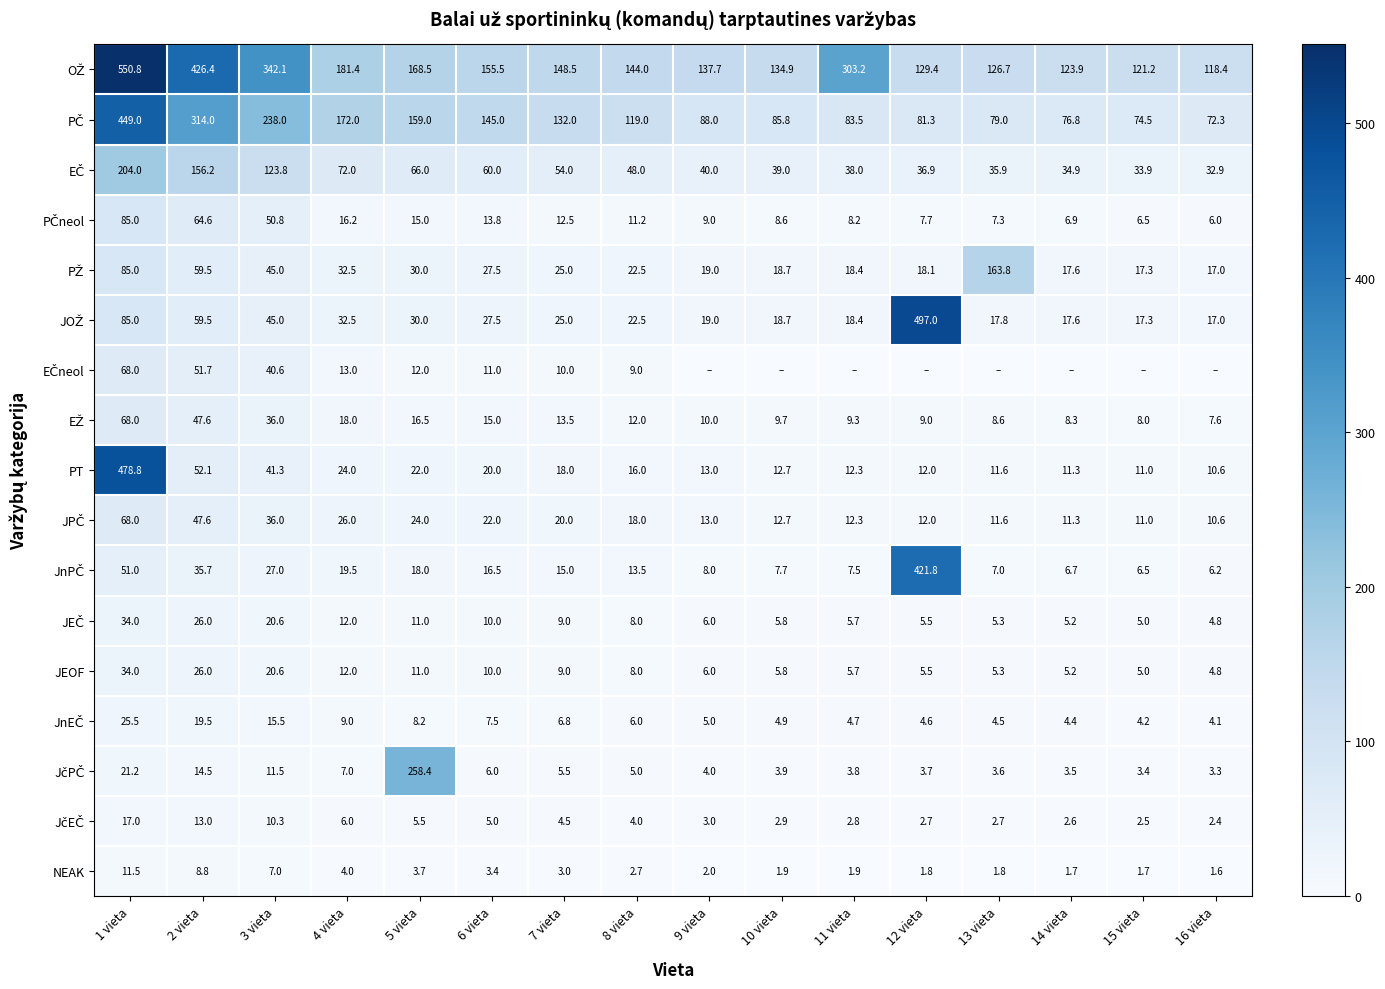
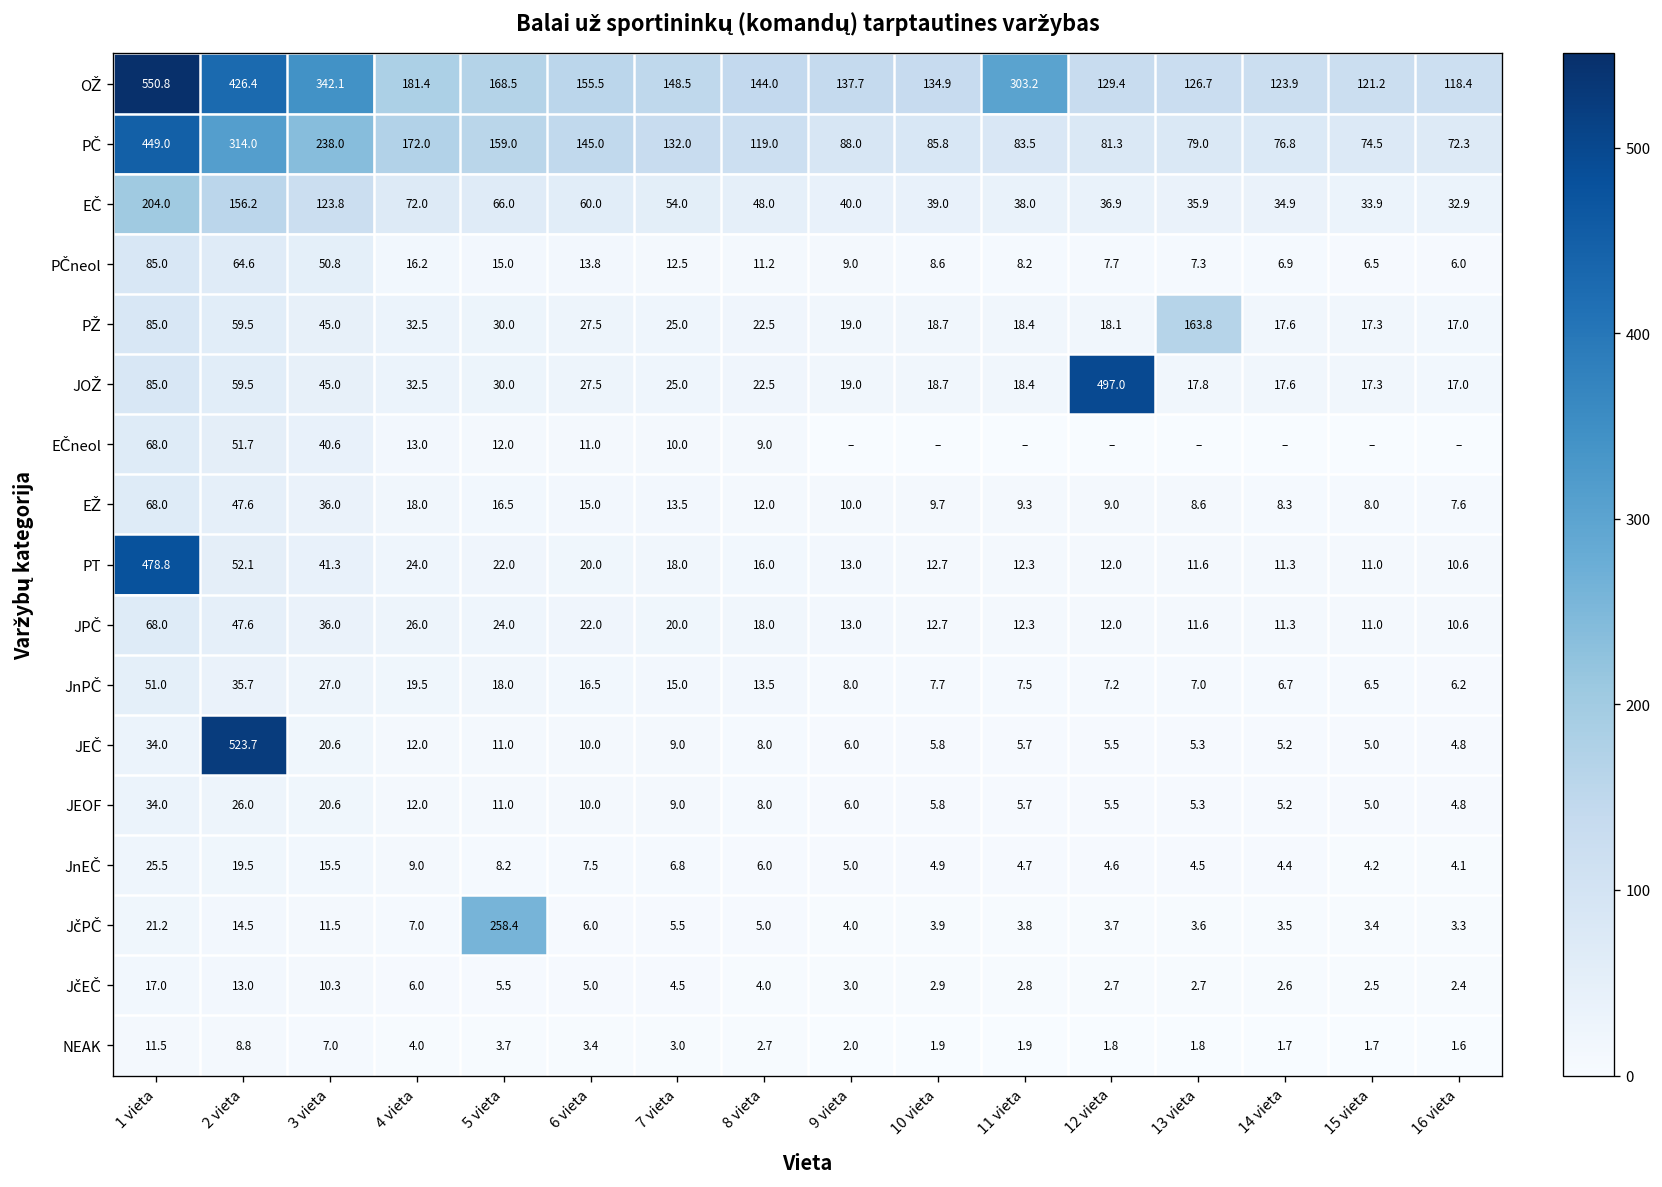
JnPČ, 12 vieta: 421.8 -> 7.2
JEČ, 2 vieta: 26.0 -> 523.7
